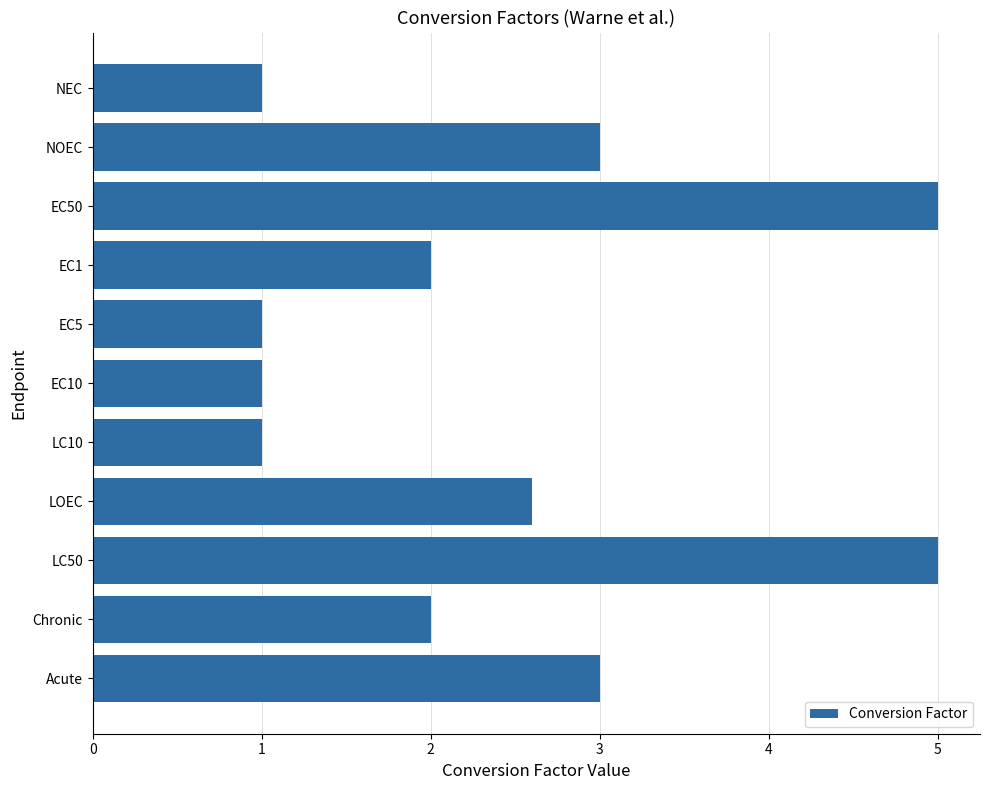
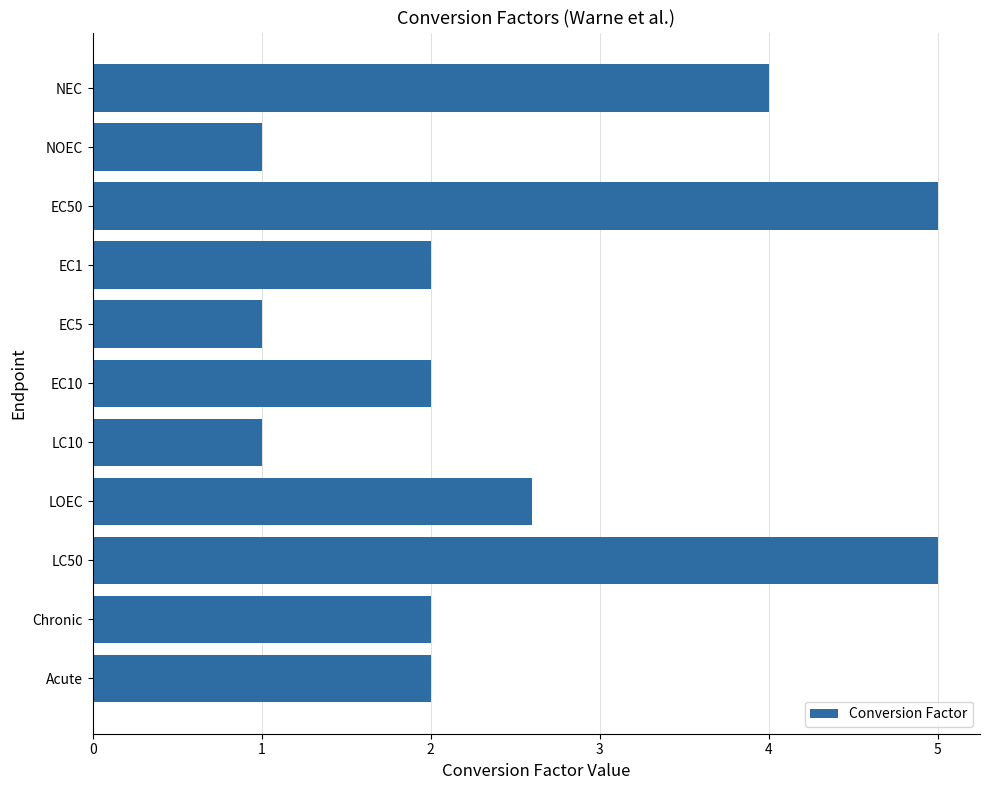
NEC: 1 -> 4
NOEC: 3 -> 1
EC10: 1 -> 2
Acute: 3 -> 2
